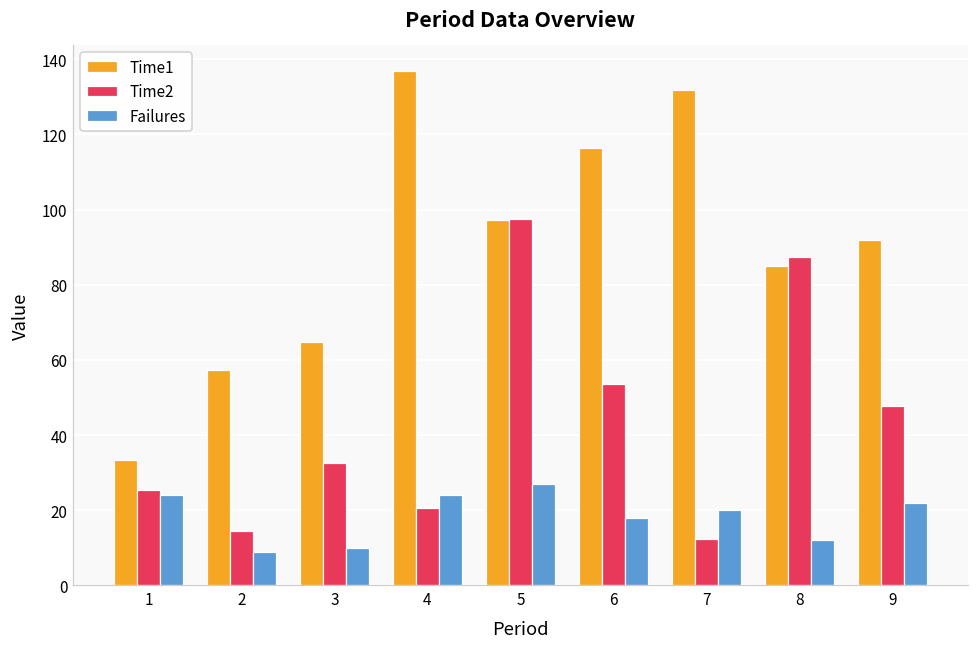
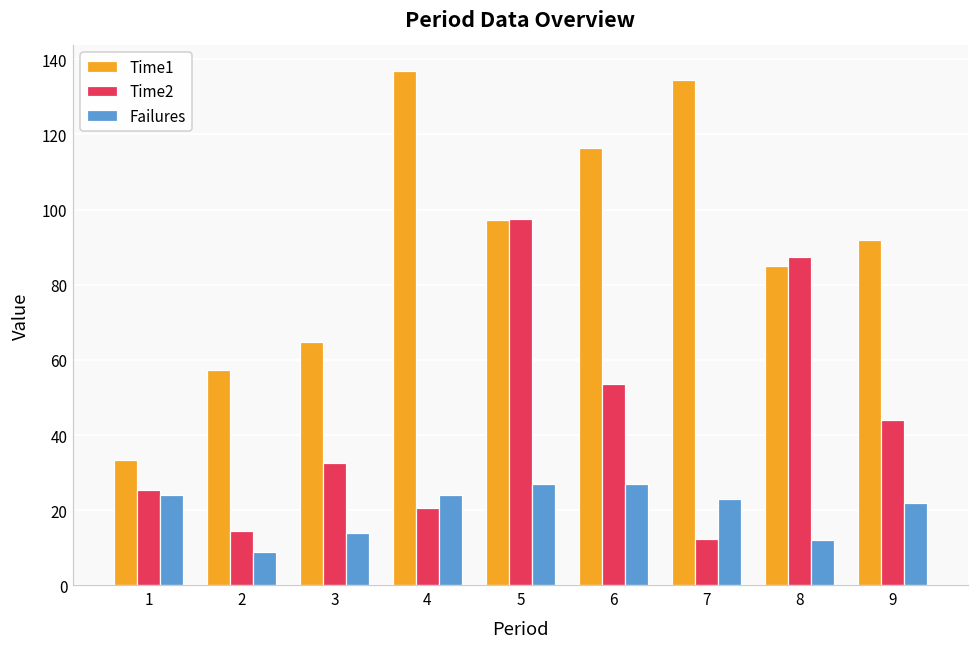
Failures, 3: 10 -> 14
Failures, 6: 18 -> 27
Time1, 7: 132 -> 134
Failures, 7: 20 -> 23
Time2, 9: 48 -> 44
